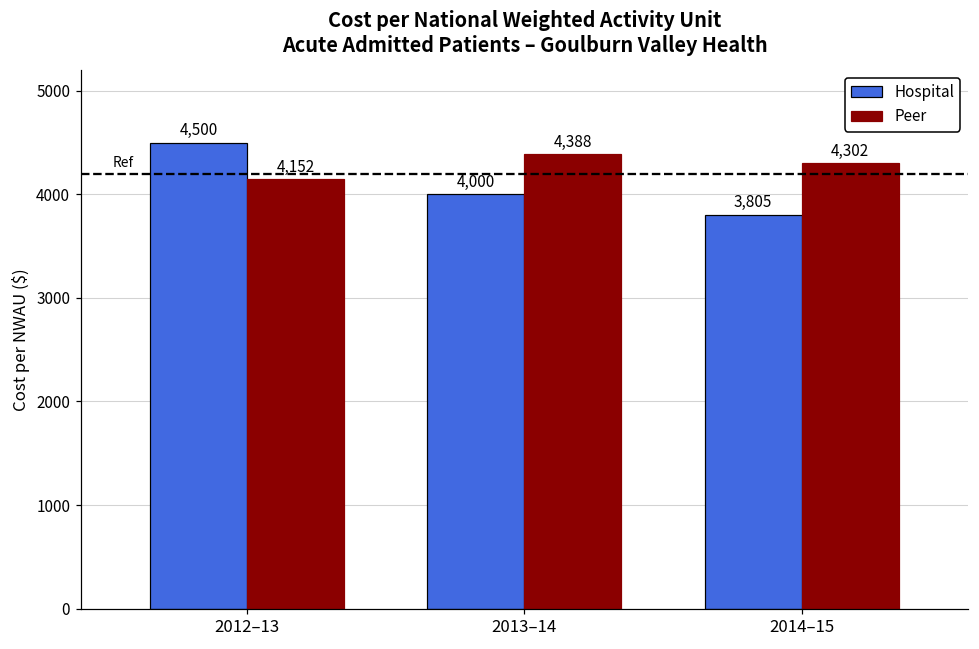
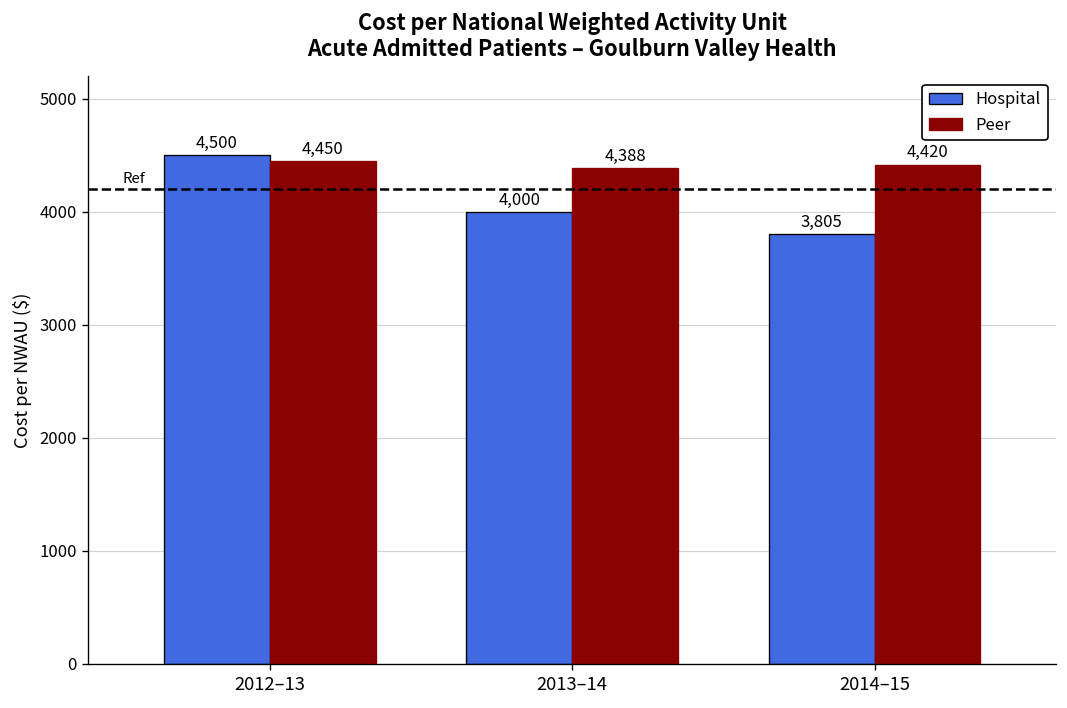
Peer, 2012–13: 4,152 -> 4,450
Peer, 2014–15: 4,302 -> 4,420
